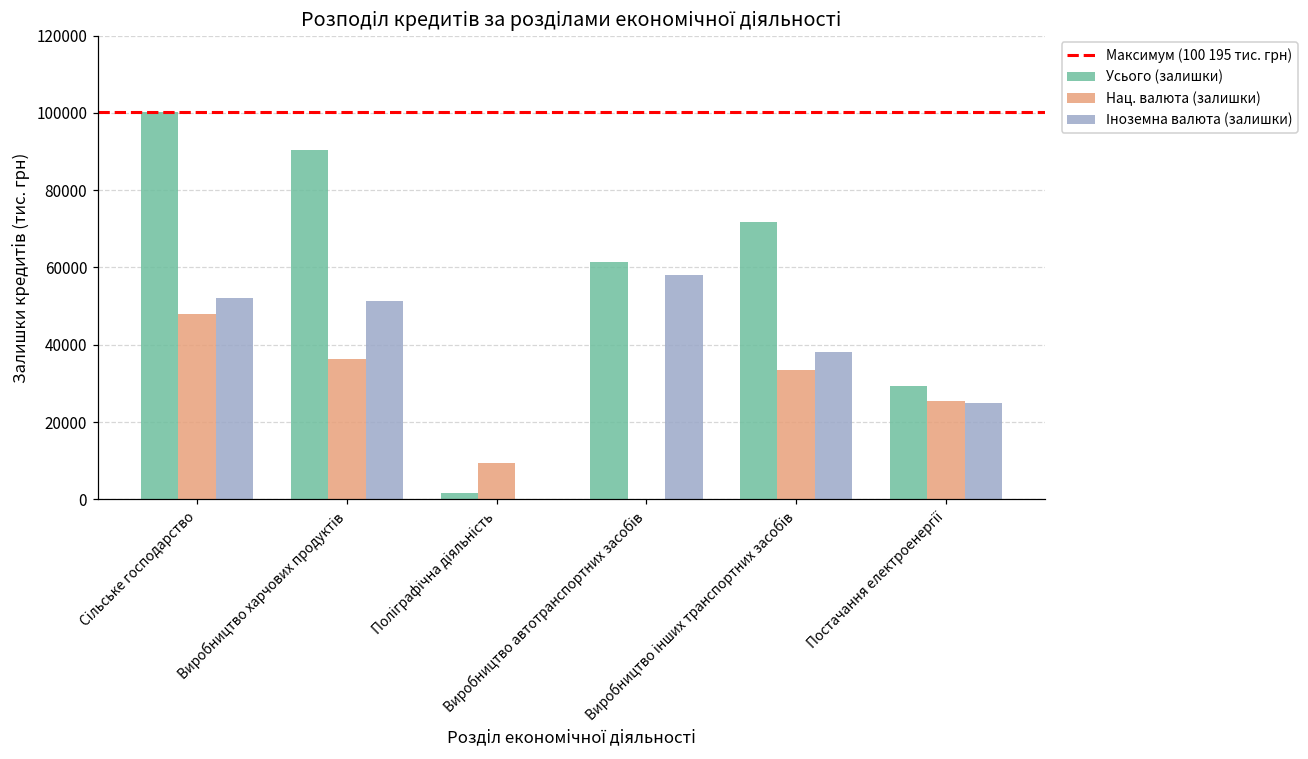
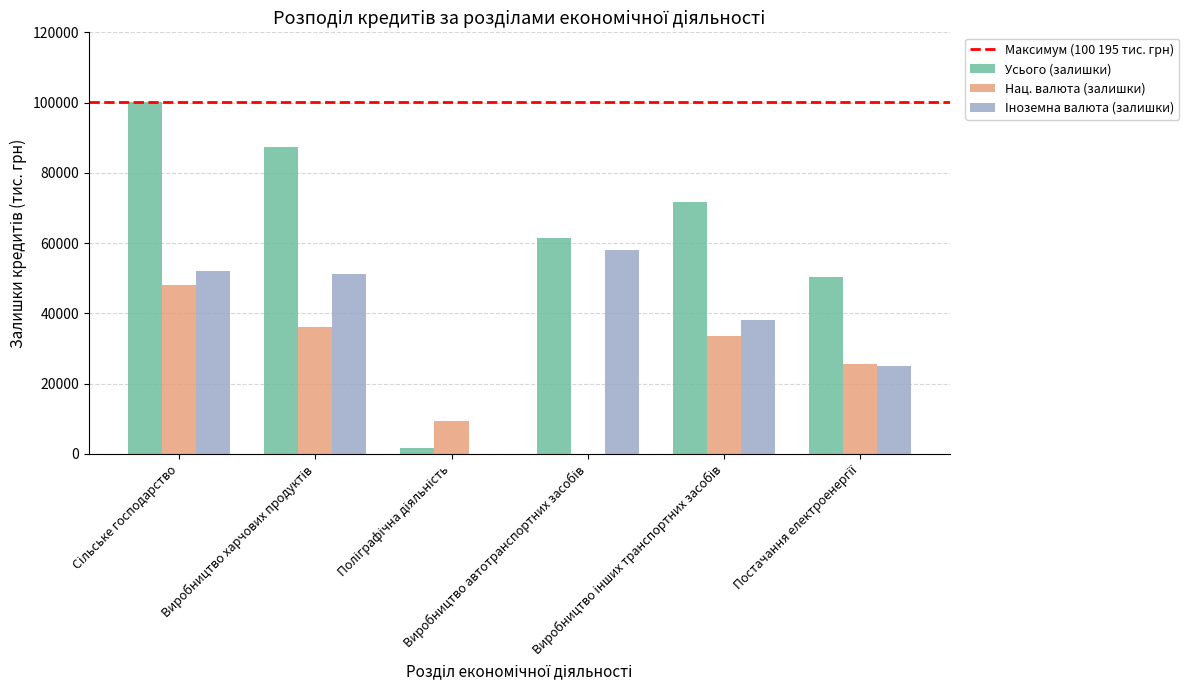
Усього (залишки), Виробництво харчових продуктів: 90000 -> 87000
Усього (залишки), Постачання електроенергії: 29000 -> 50000
